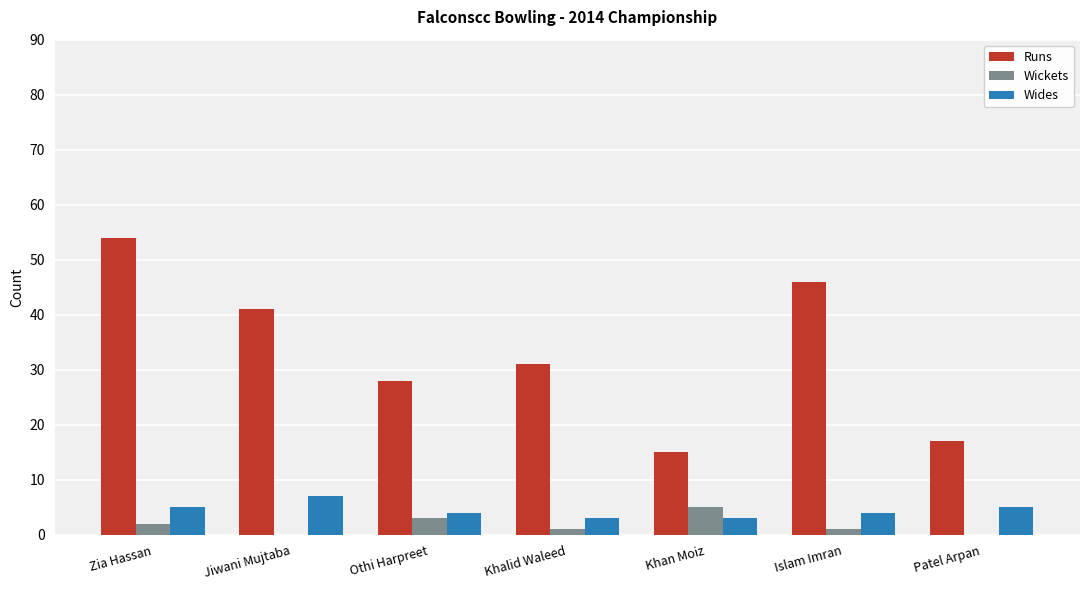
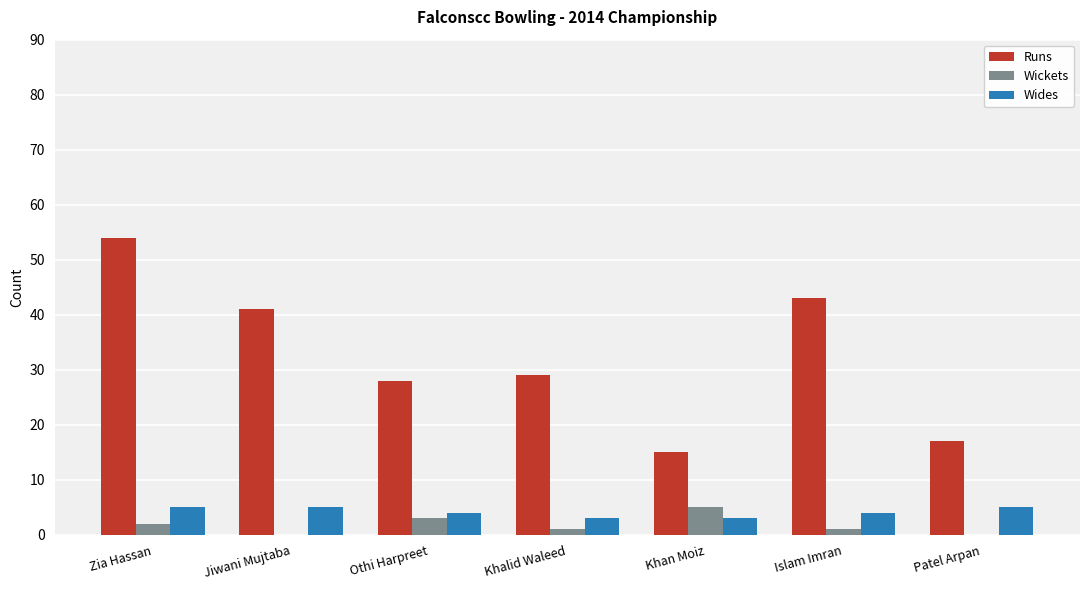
Wides, Jiwani Mujtaba: 7 -> 5
Runs, Khalid Waleed: 31 -> 29
Runs, Islam Imran: 46 -> 43
